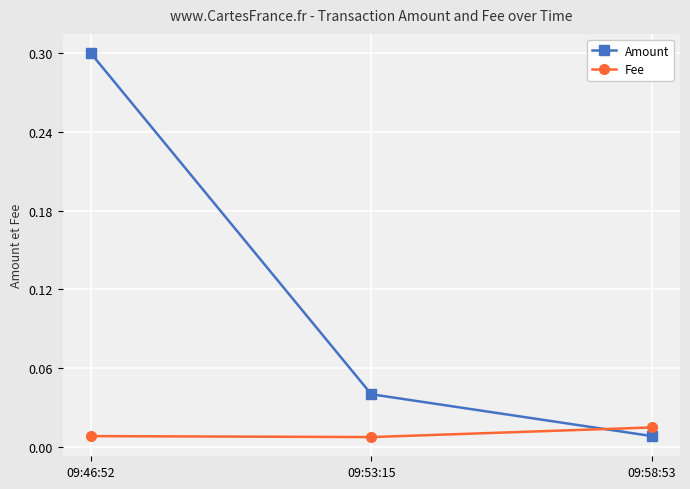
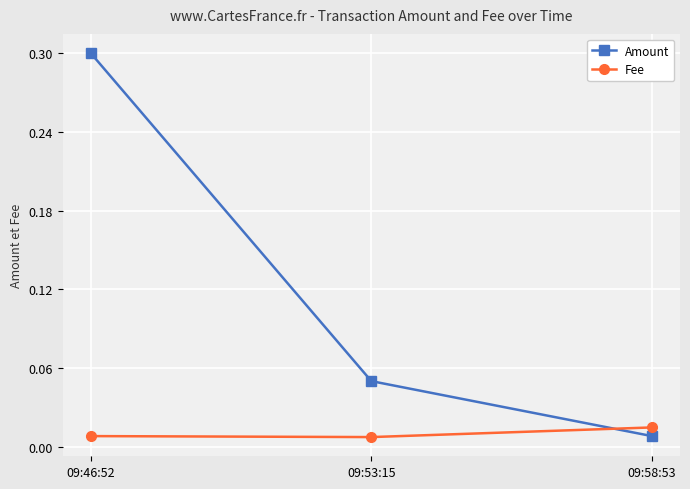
Amount, 09:53:15: 0.04 -> 0.05
